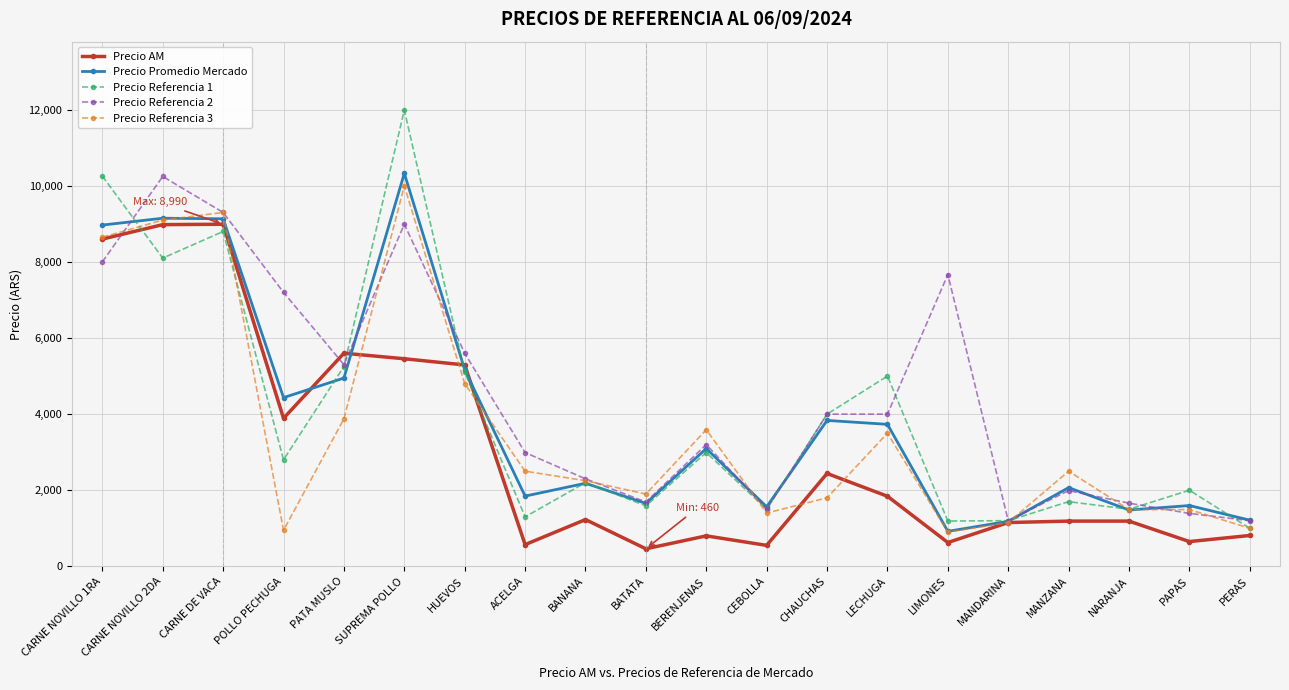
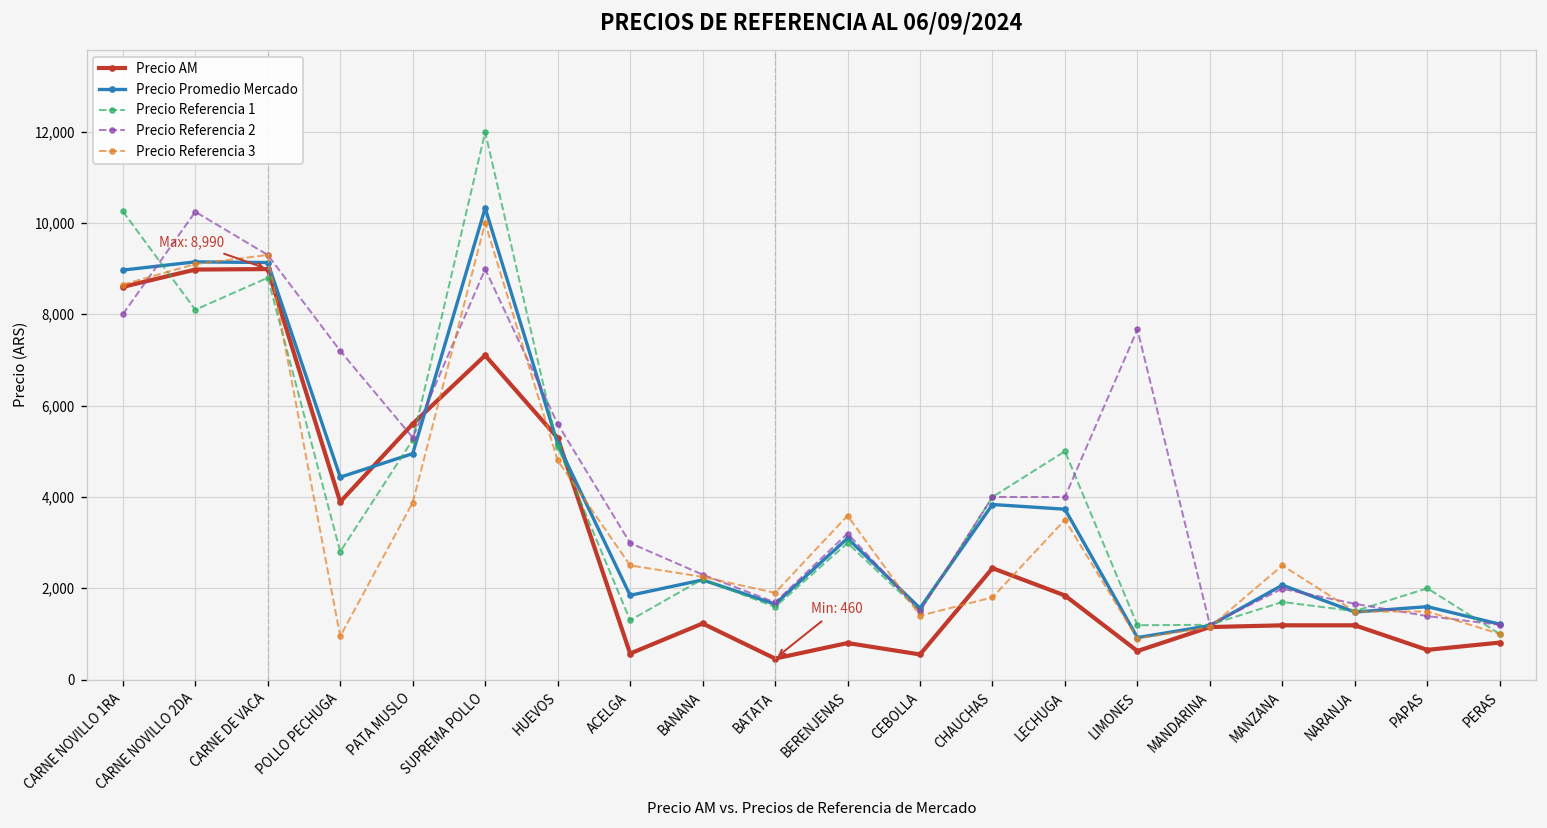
Precio AM, SUPREMA POLLO: 5,500 -> 7,100
